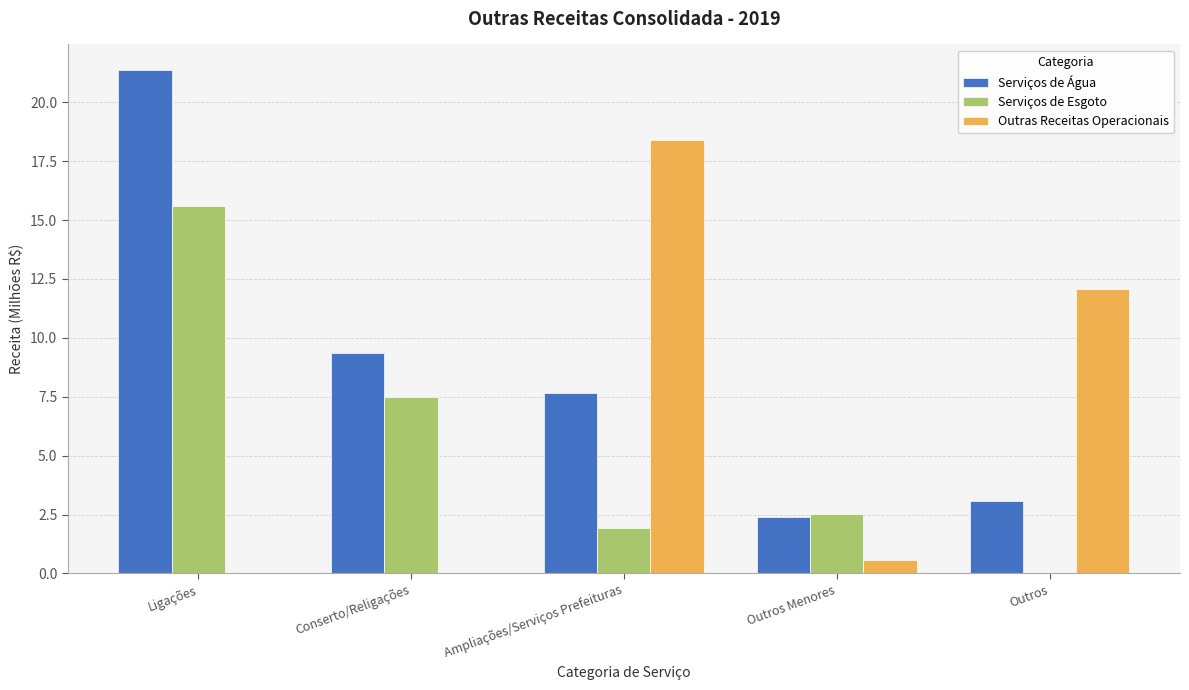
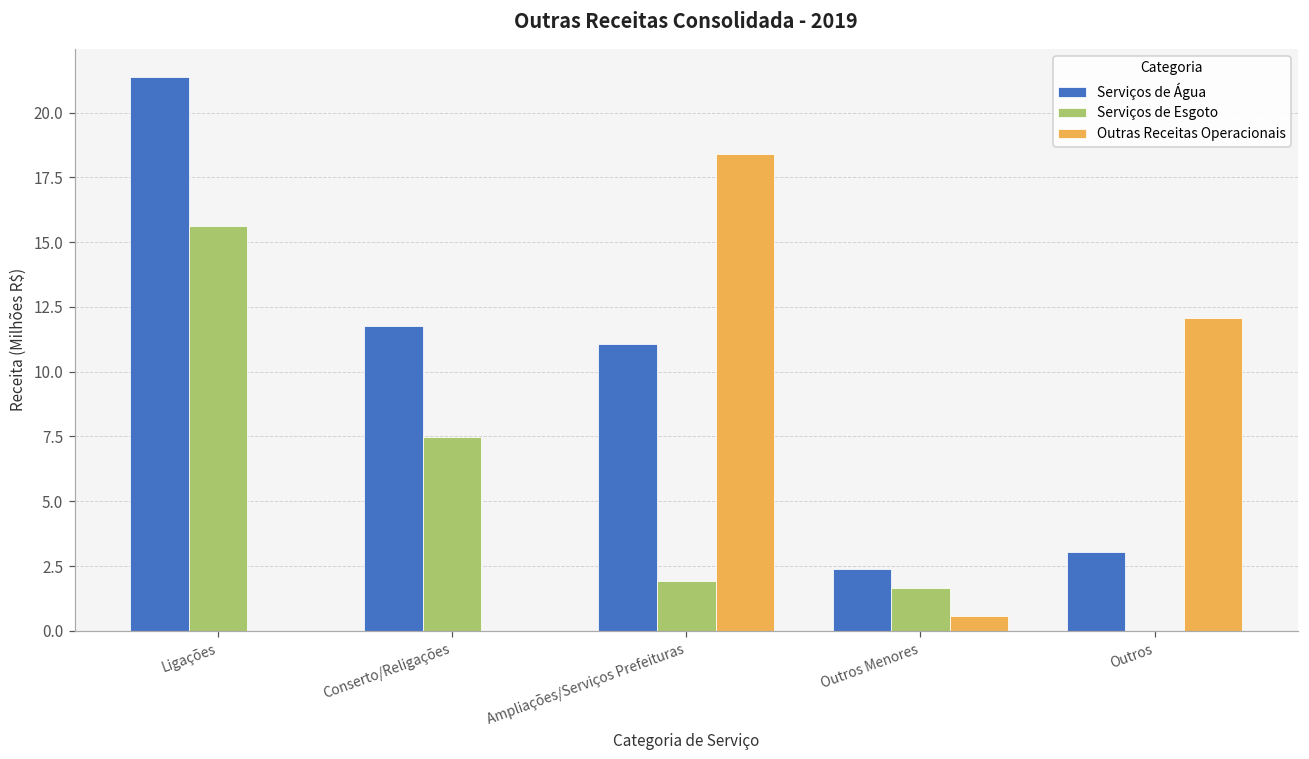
Serviços de Água, Conserto/Religações: 9.4 -> 11.8
Serviços de Água, Ampliações/Serviços Prefeituras: 7.6 -> 11.1
Serviços de Esgoto, Outros Menores: 2.5 -> 1.6
